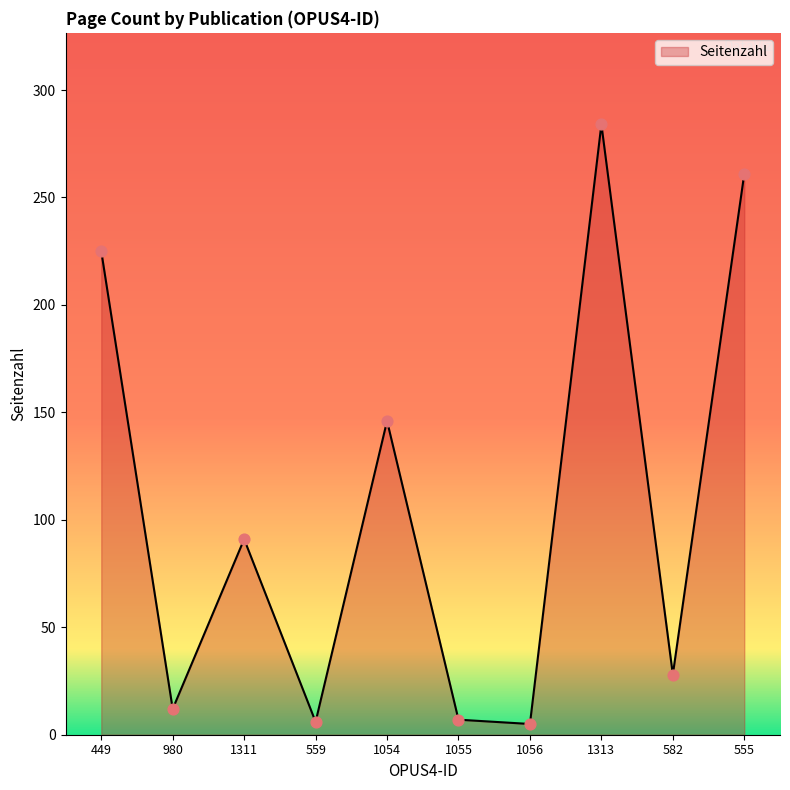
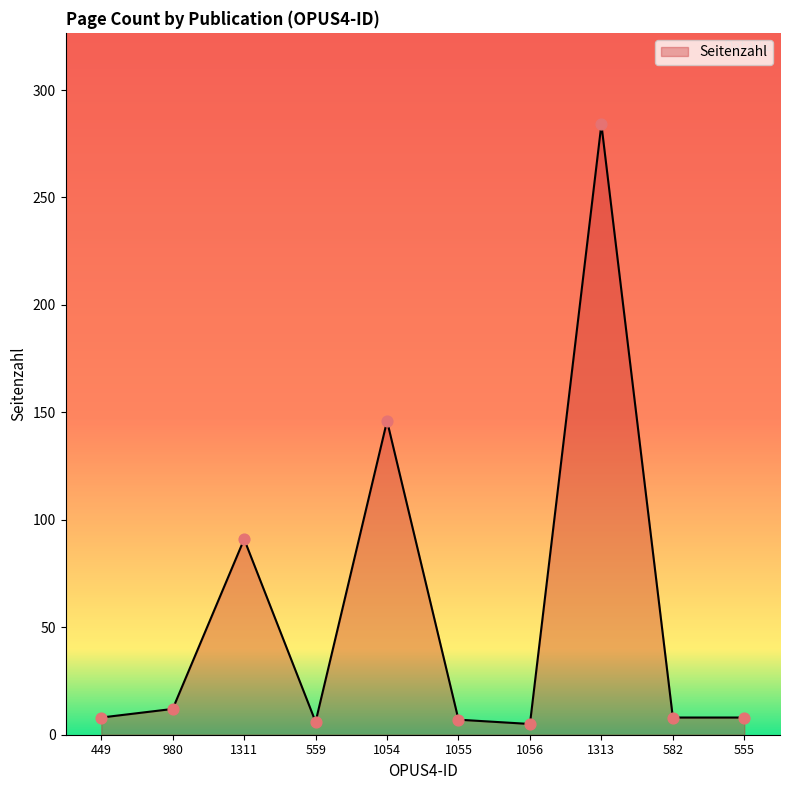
449: 225 -> 8
582: 28 -> 8
555: 261 -> 8
